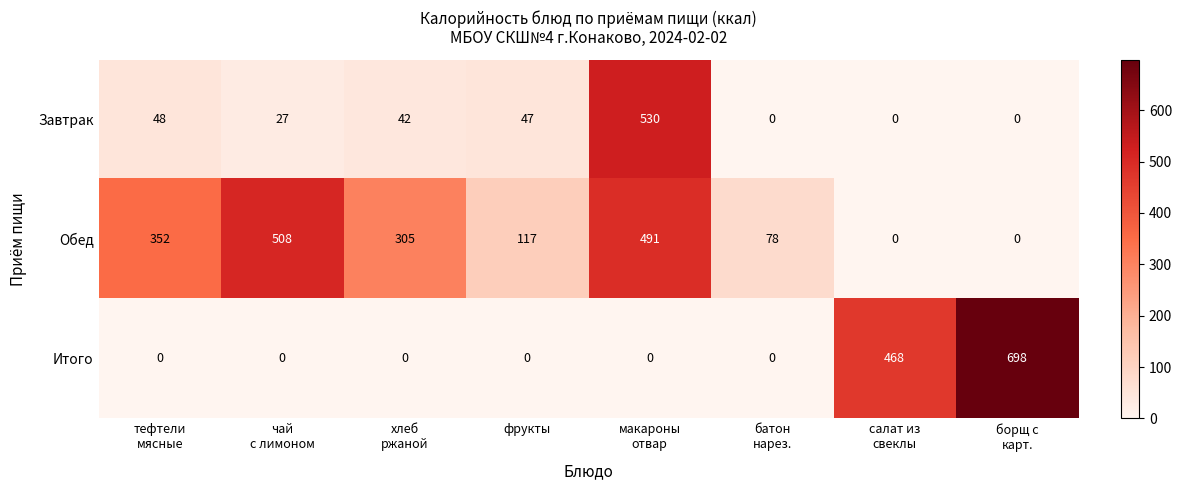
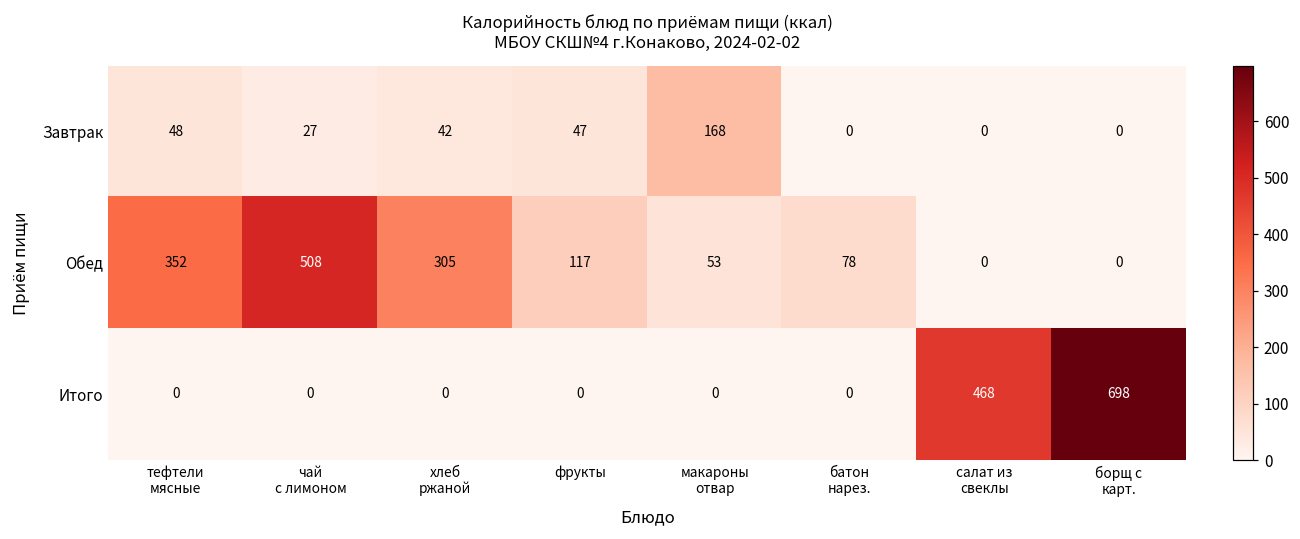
Завтрак, макароны отвар: 530 -> 168
Обед, макароны отвар: 491 -> 53
